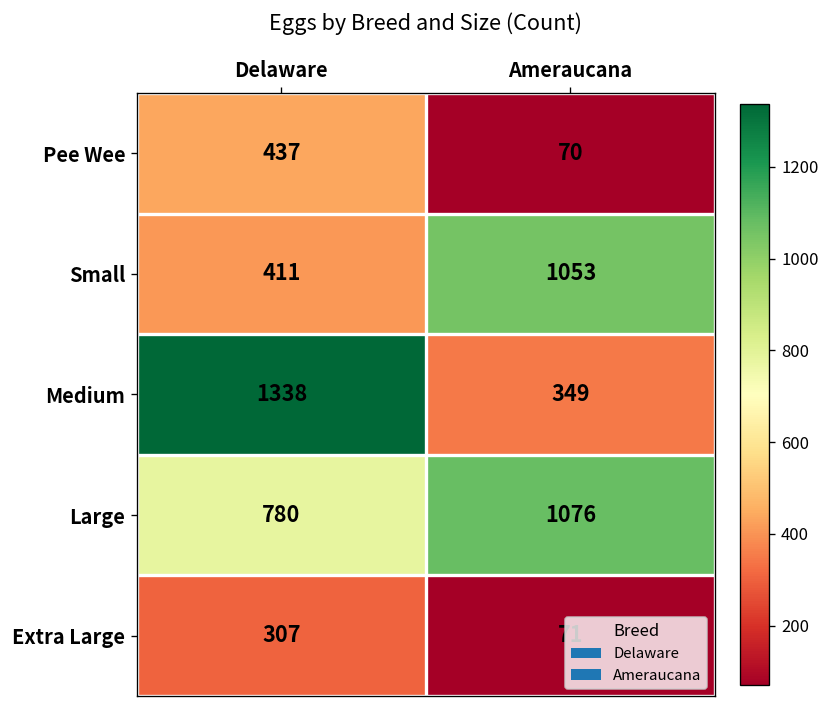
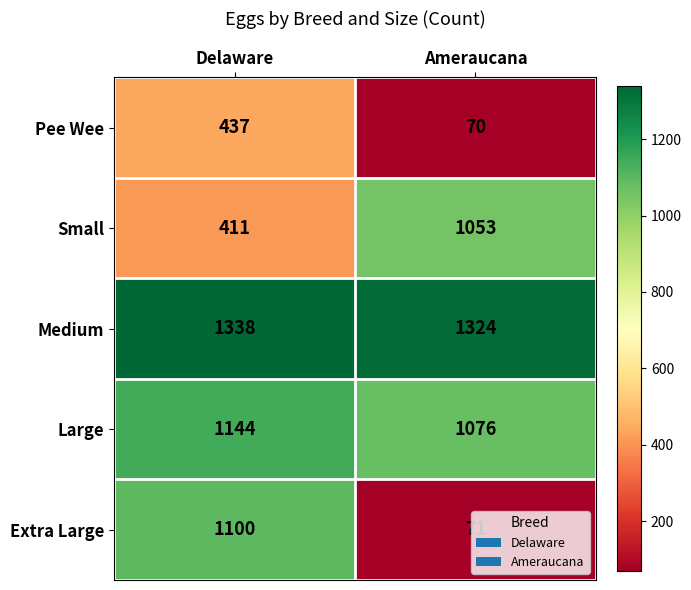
Medium, Ameraucana: 349 -> 1324
Large, Delaware: 780 -> 1144
Extra Large, Delaware: 307 -> 1100
